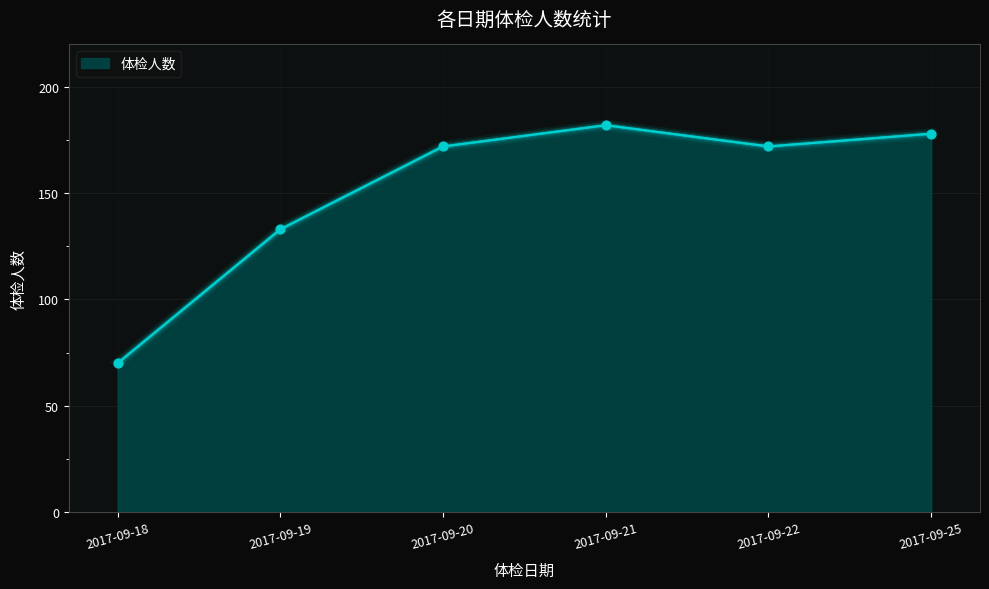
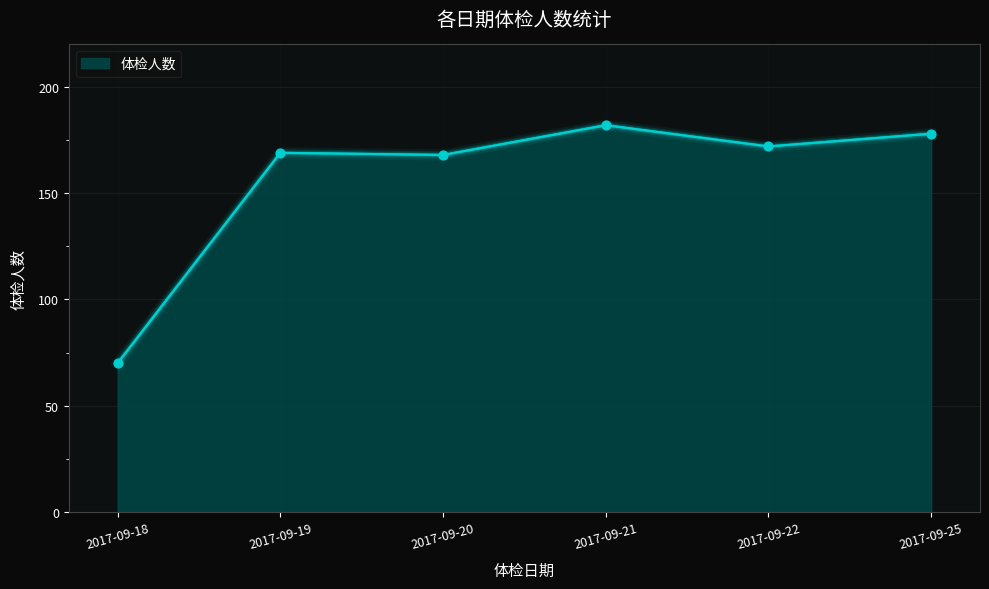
2017-09-19: 133 -> 169
2017-09-20: 172 -> 168
